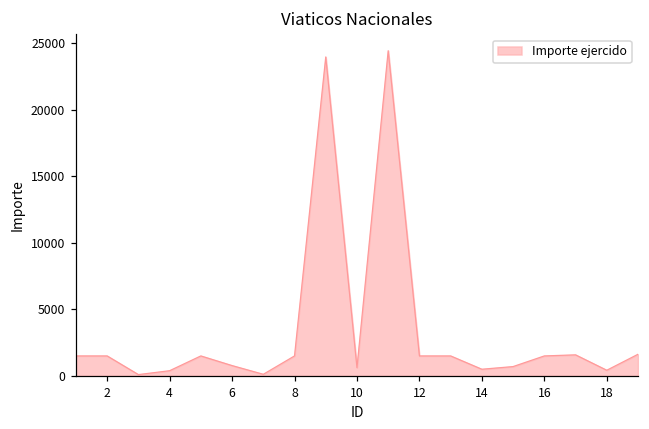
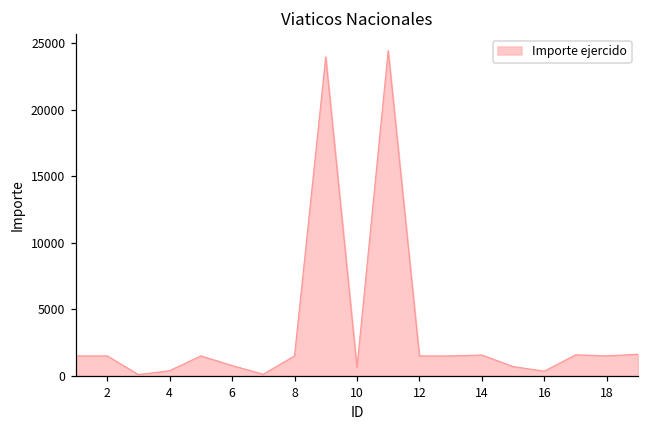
14: 500 -> 1600
16: 1500 -> 400
18: 400 -> 1500
